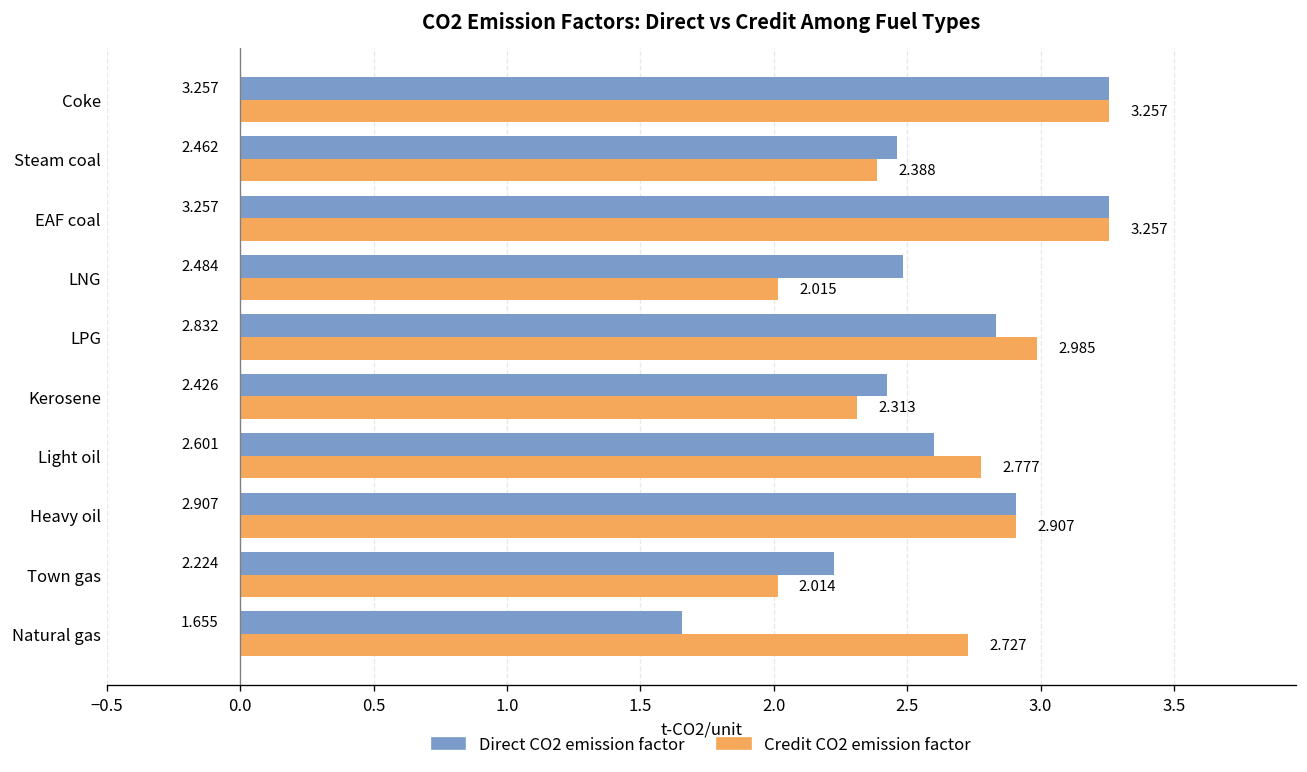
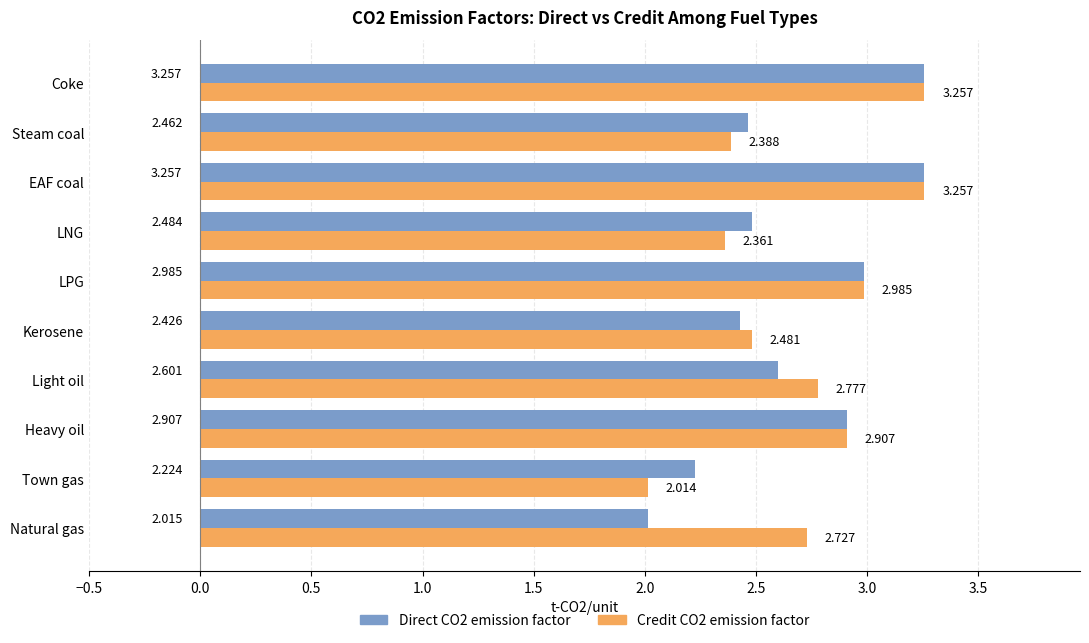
Credit CO2 emission factor, LNG: 2.015 -> 2.361
Direct CO2 emission factor, LPG: 2.832 -> 2.985
Credit CO2 emission factor, Kerosene: 2.313 -> 2.481
Direct CO2 emission factor, Natural gas: 1.655 -> 2.015
